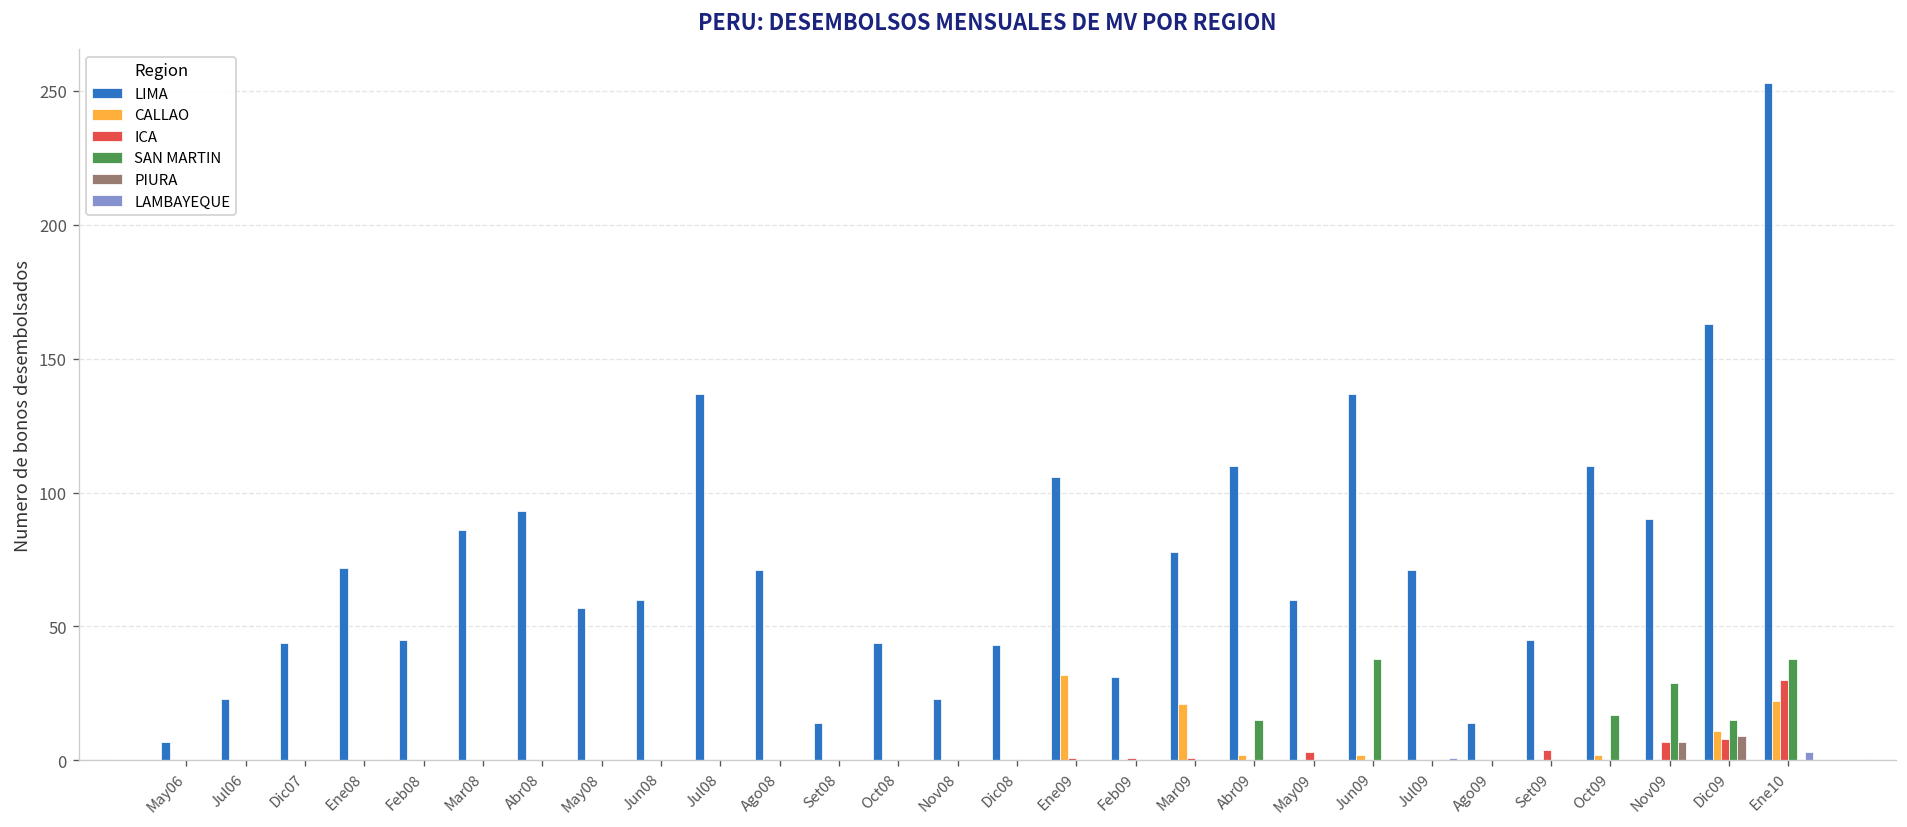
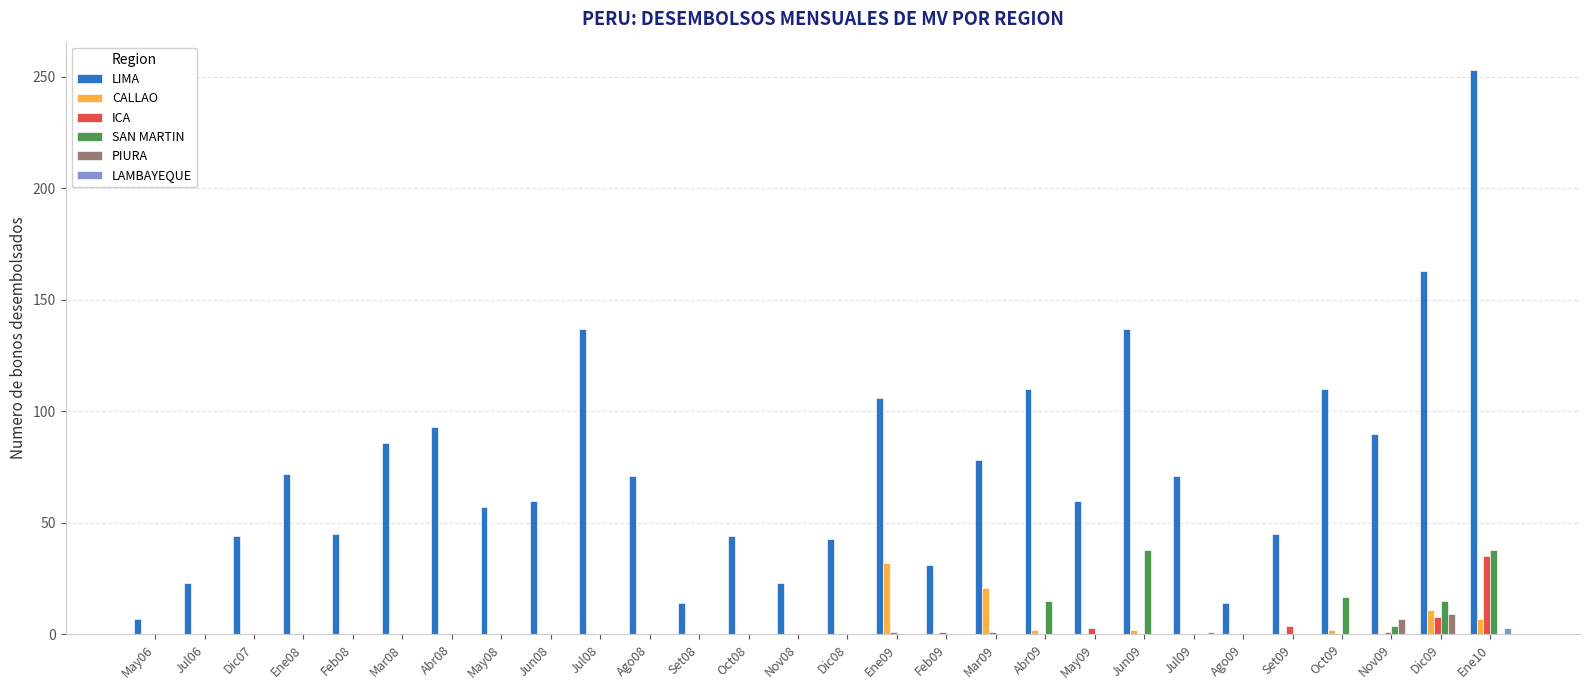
ICA, Nov09: 7 -> 1
SAN MARTIN, Nov09: 29 -> 4
CALLAO, Ene10: 22 -> 7
ICA, Ene10: 30 -> 35
